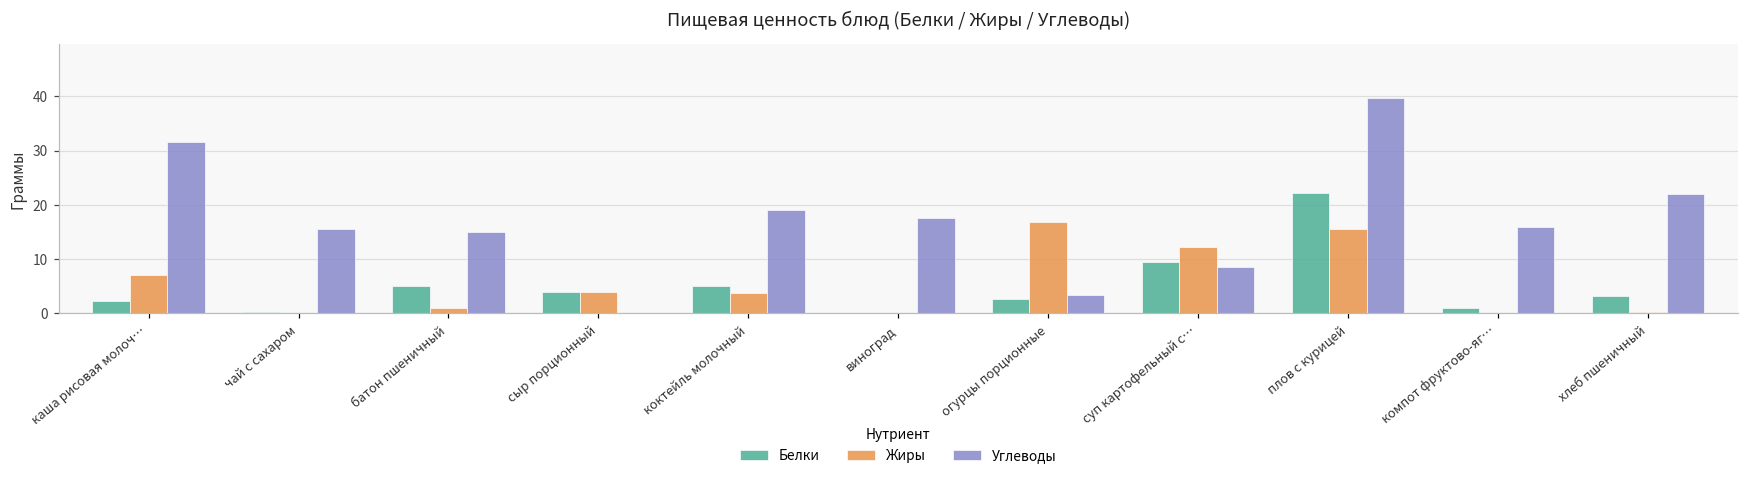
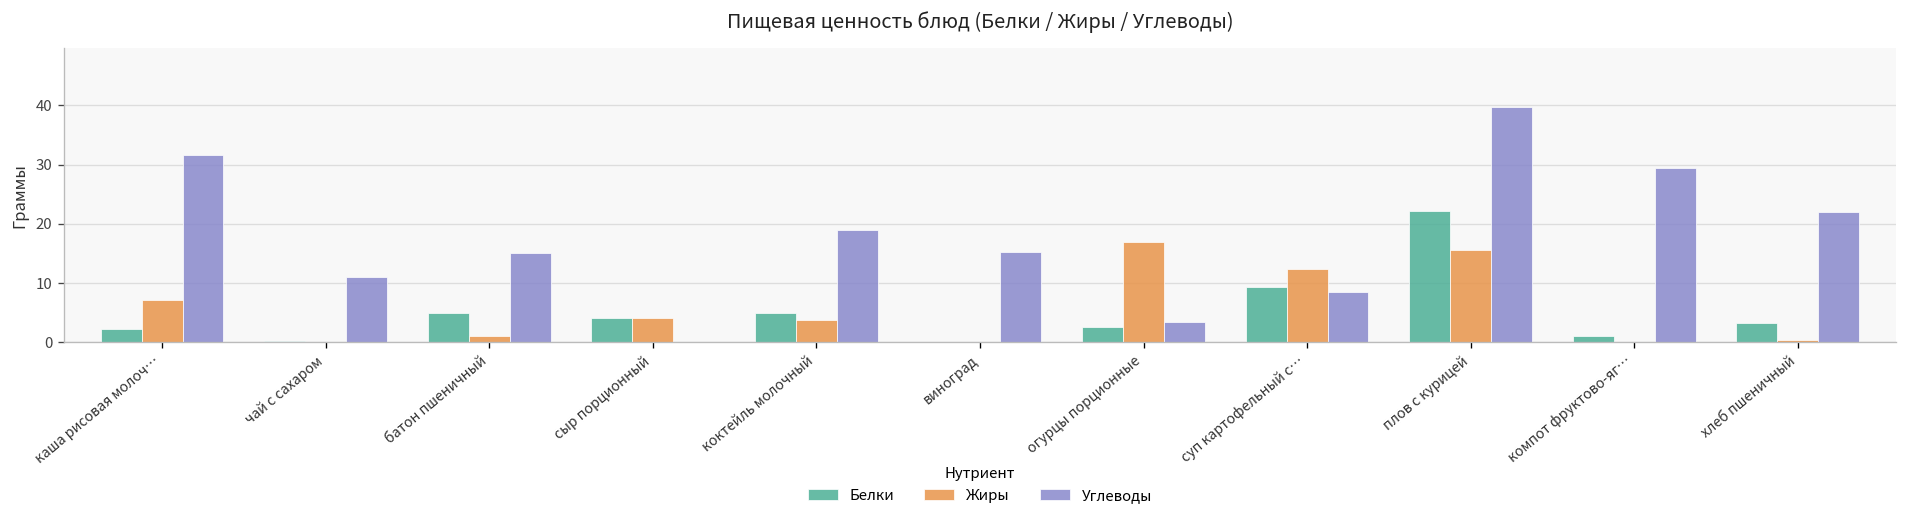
Углеводы, чай с сахаром: 16 -> 11
Углеводы, виноград: 18 -> 15
Углеводы, компот фруктово-яг…: 16 -> 30
